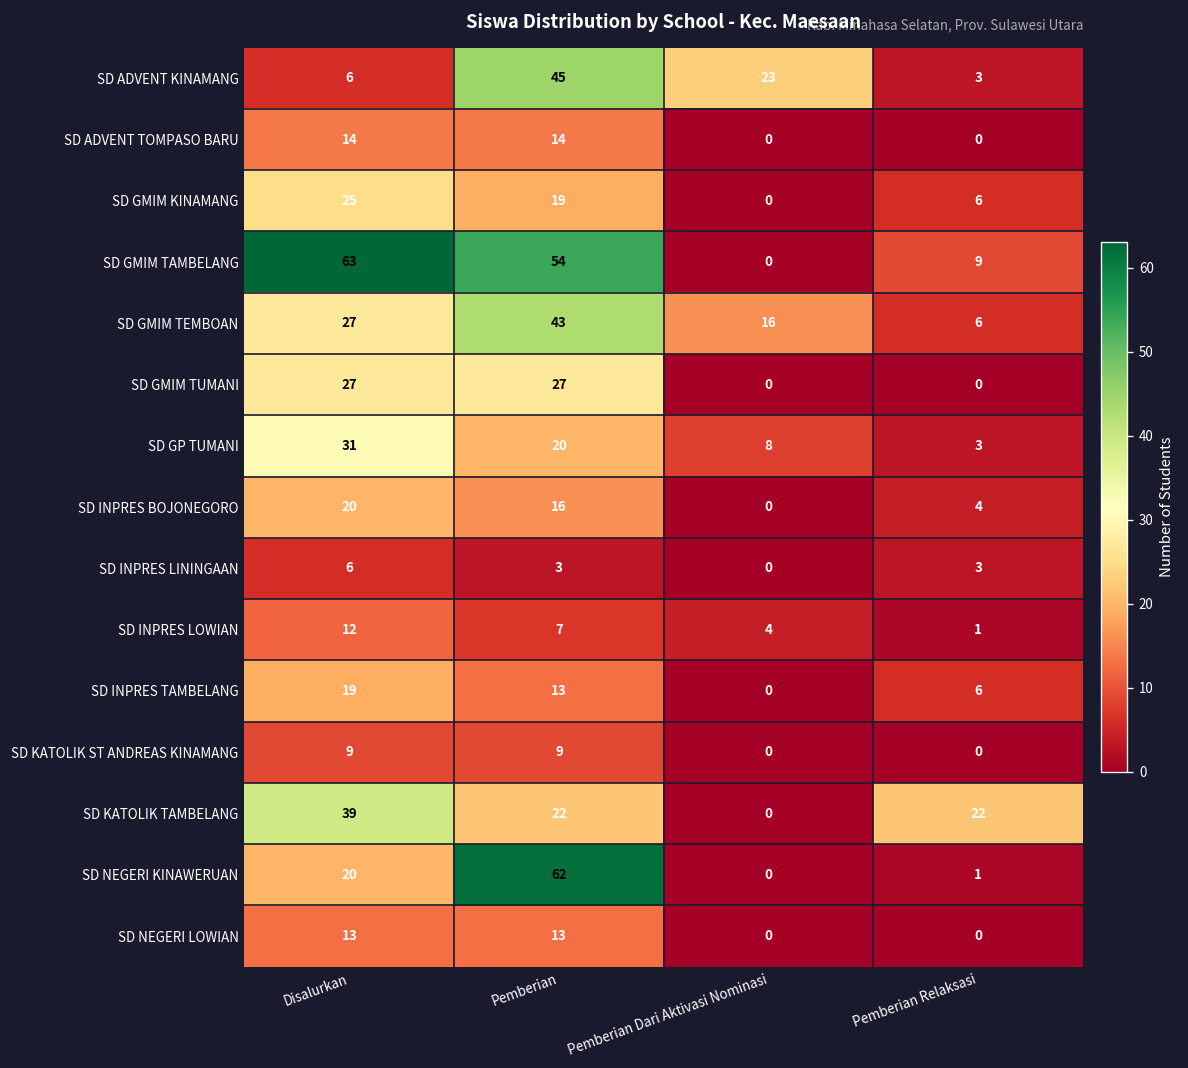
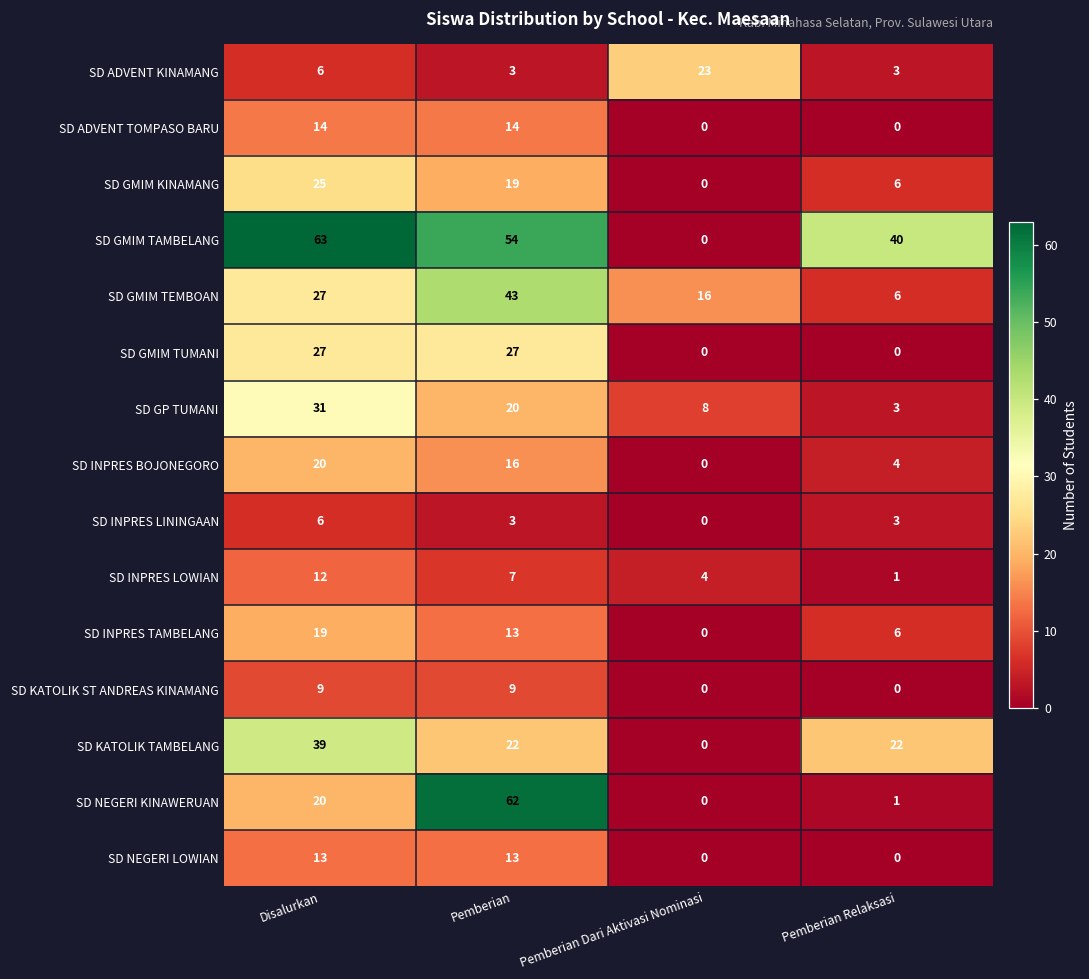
SD ADVENT KINAMANG, Pemberian: 45 -> 3
SD GMIM TAMBELANG, Pemberian Relaksasi: 9 -> 40
